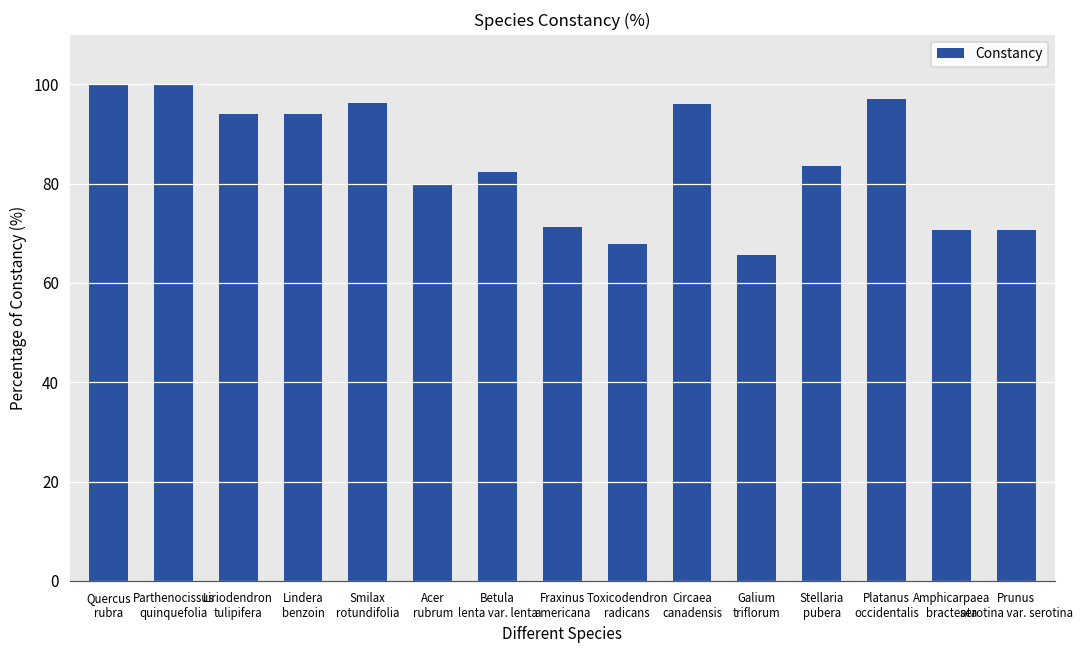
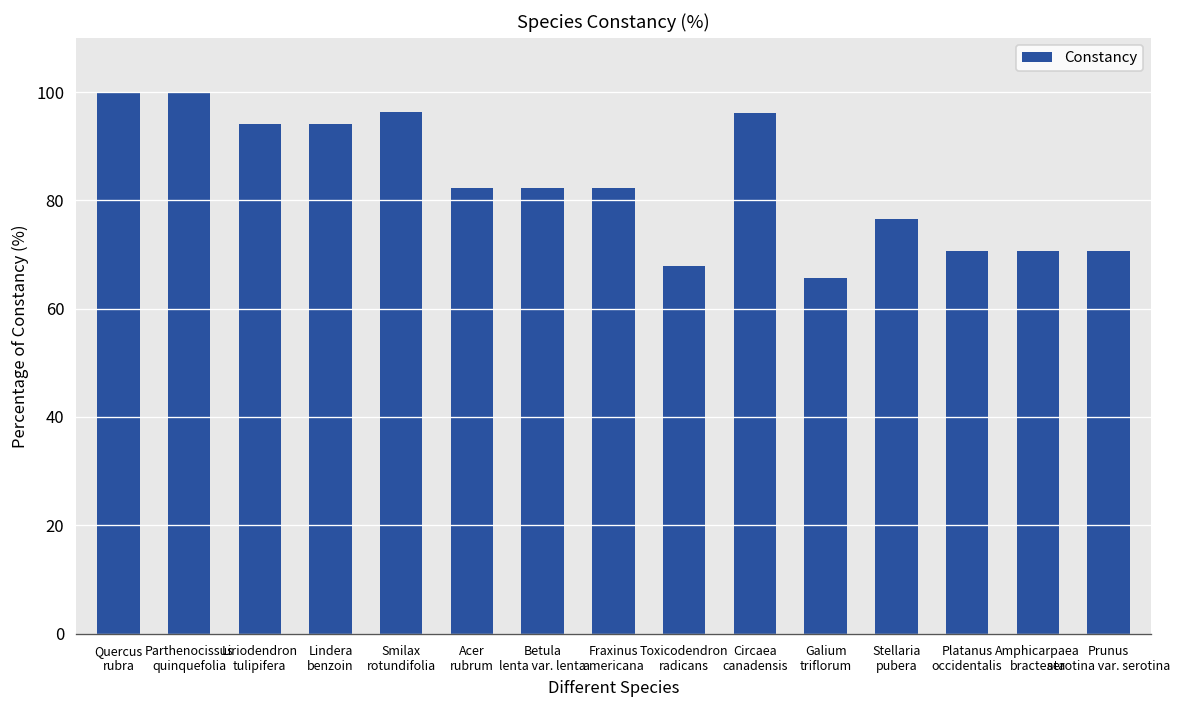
Acer rubrum: 80 -> 82
Fraxinus americana: 71 -> 82
Stellaria pubera: 84 -> 76
Platanus occidentalis: 97 -> 71
